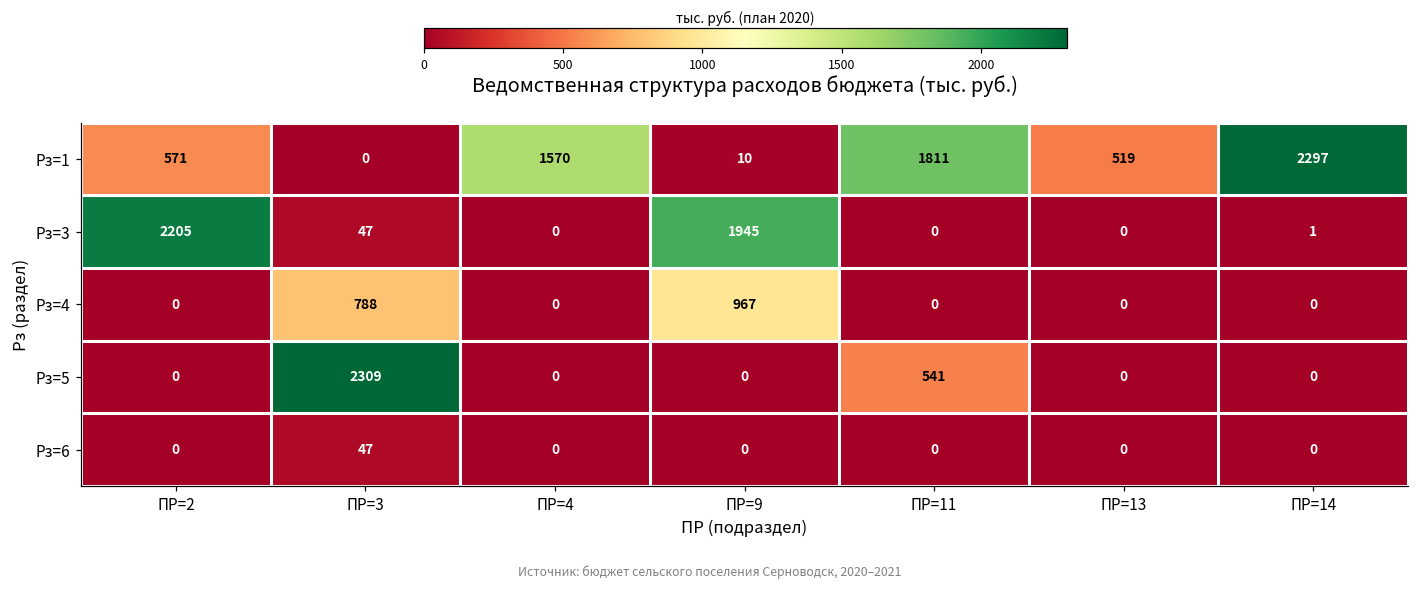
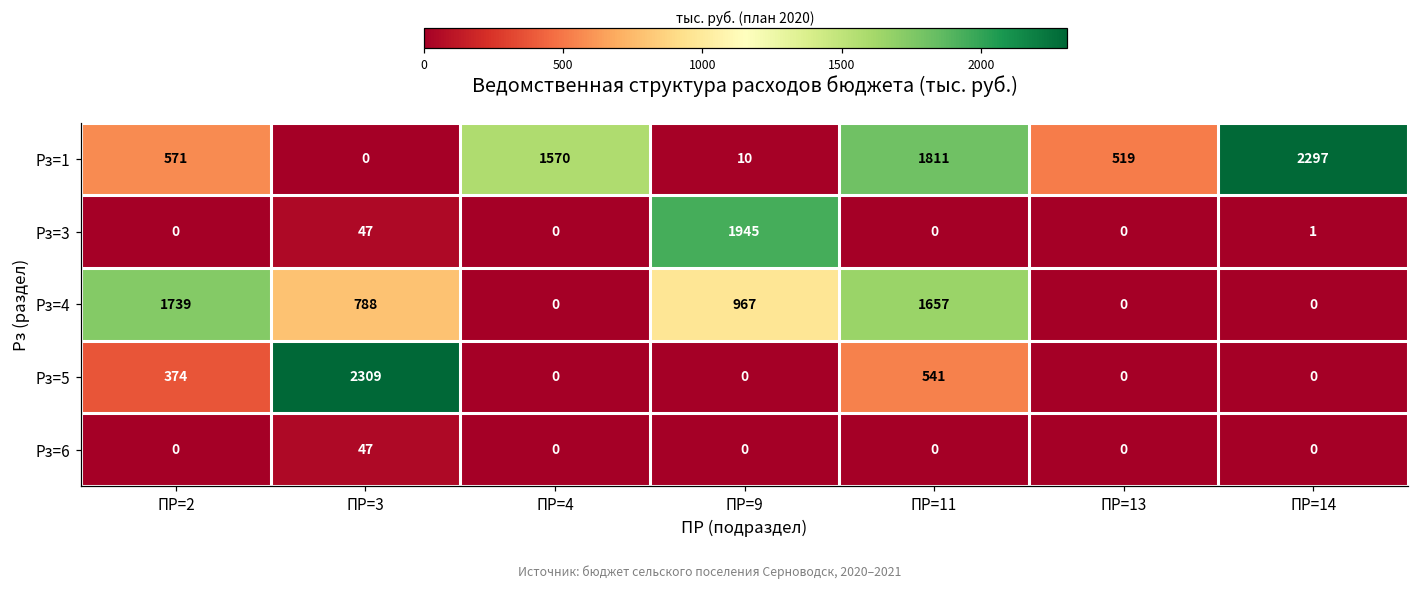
Рз=3, ПР=2: 2205 -> 0
Рз=4, ПР=2: 0 -> 1739
Рз=4, ПР=11: 0 -> 1657
Рз=5, ПР=2: 0 -> 374
